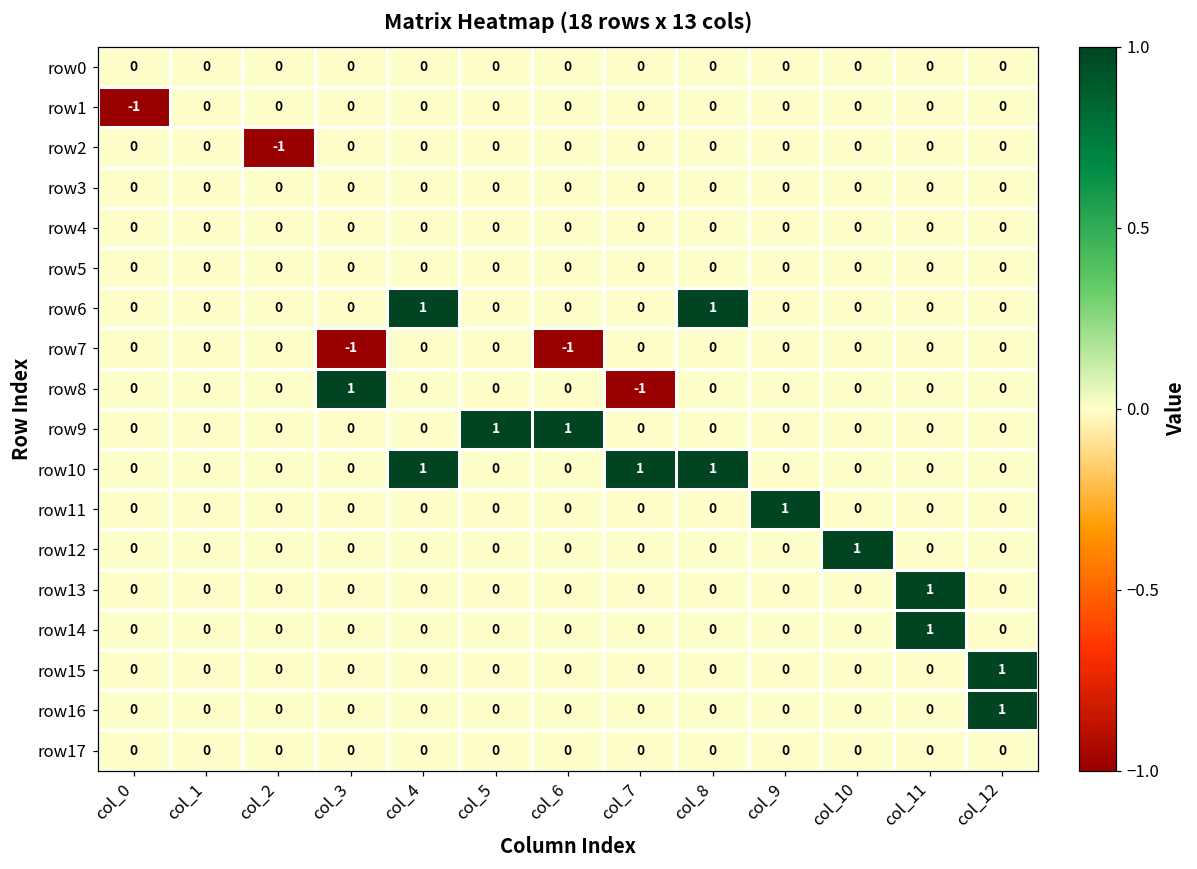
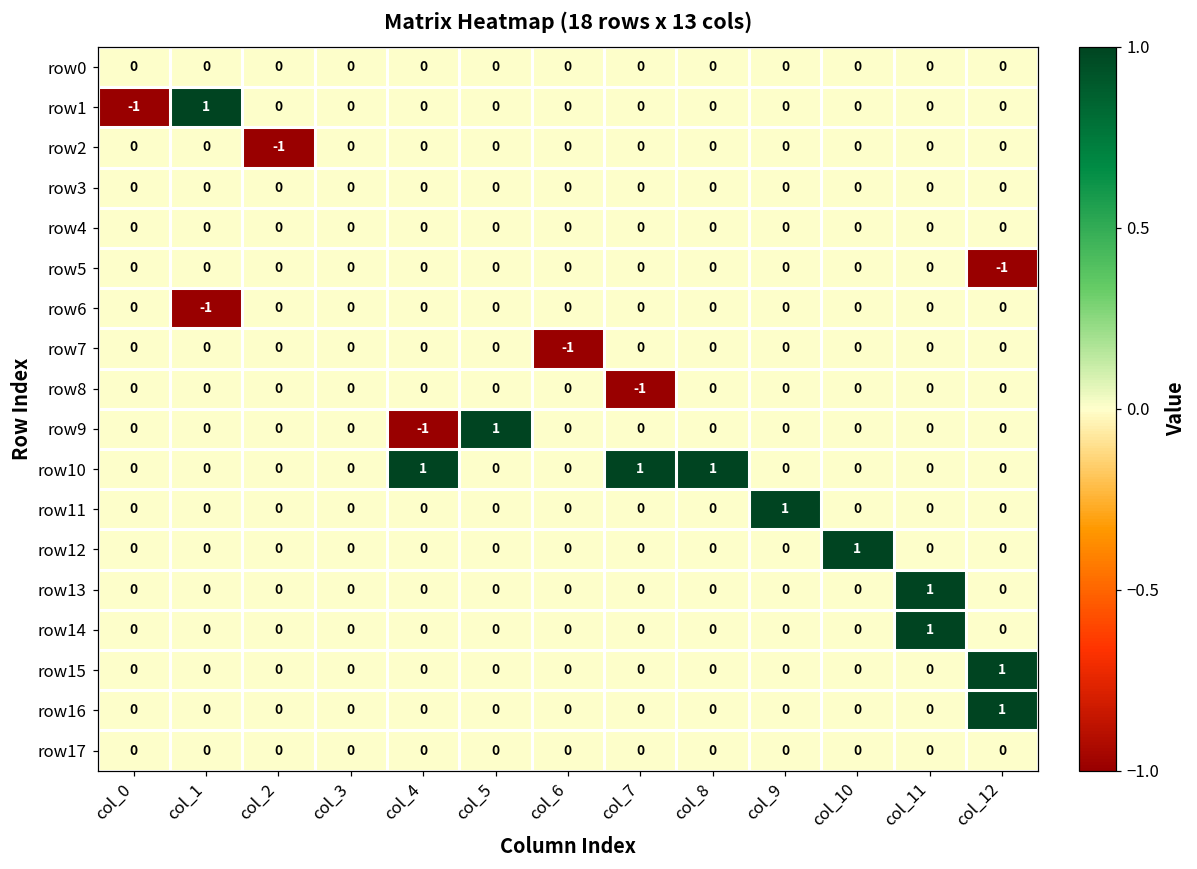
row1, col_1: 0 -> 1
row5, col_12: 0 -> -1
row6, col_1: 0 -> -1
row6, col_4: 1 -> 0
row6, col_8: 1 -> 0
row7, col_3: -1 -> 0
row8, col_3: 1 -> 0
row9, col_4: 0 -> -1
row9, col_6: 1 -> 0
